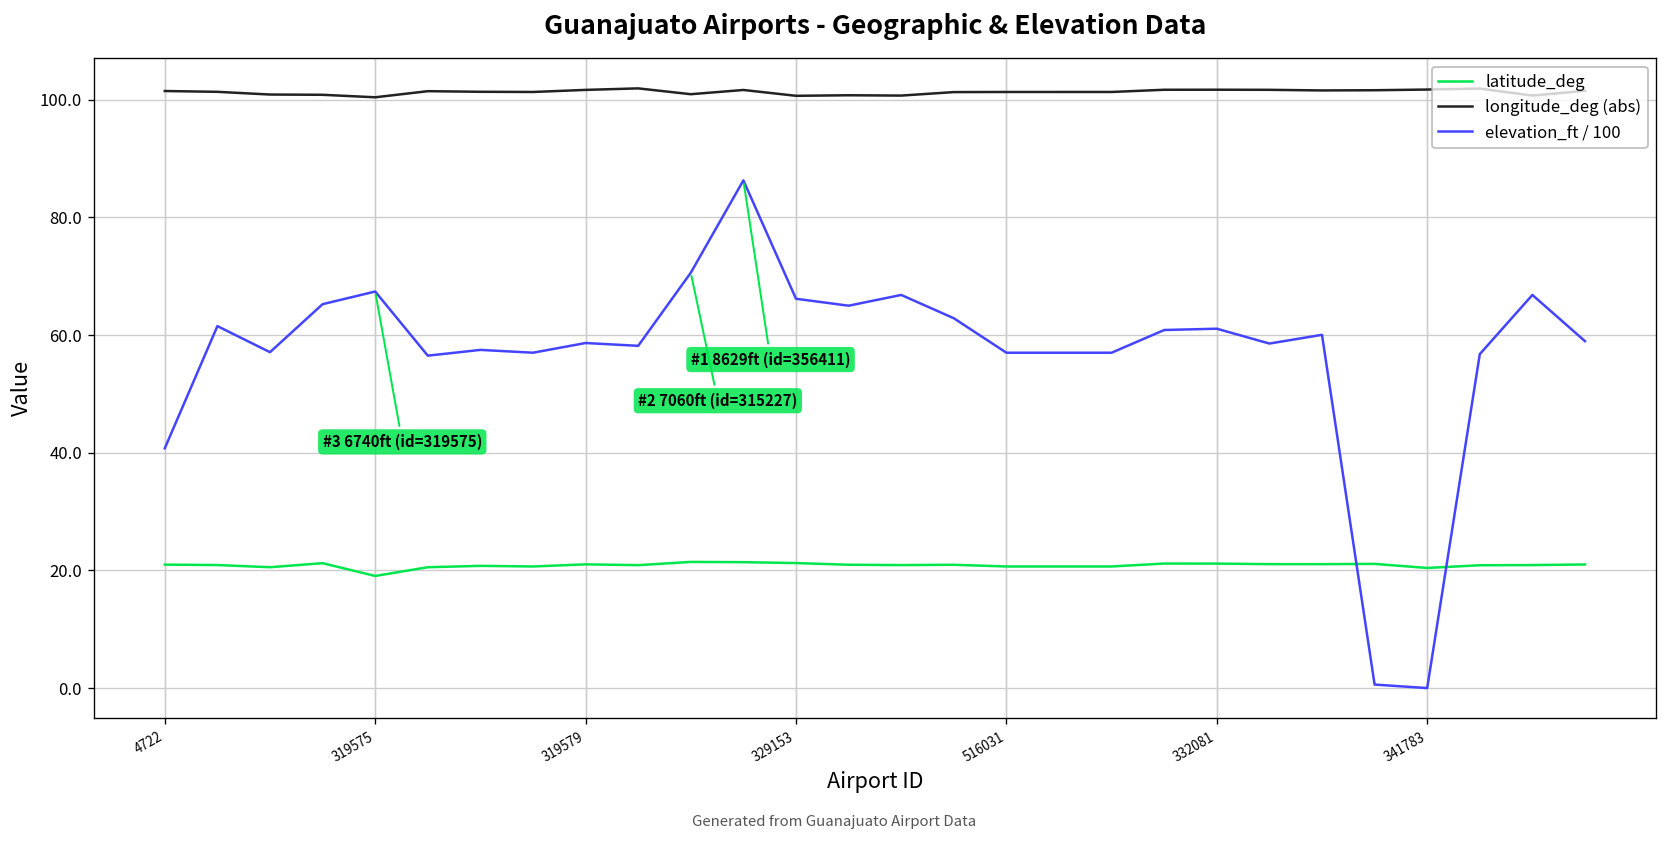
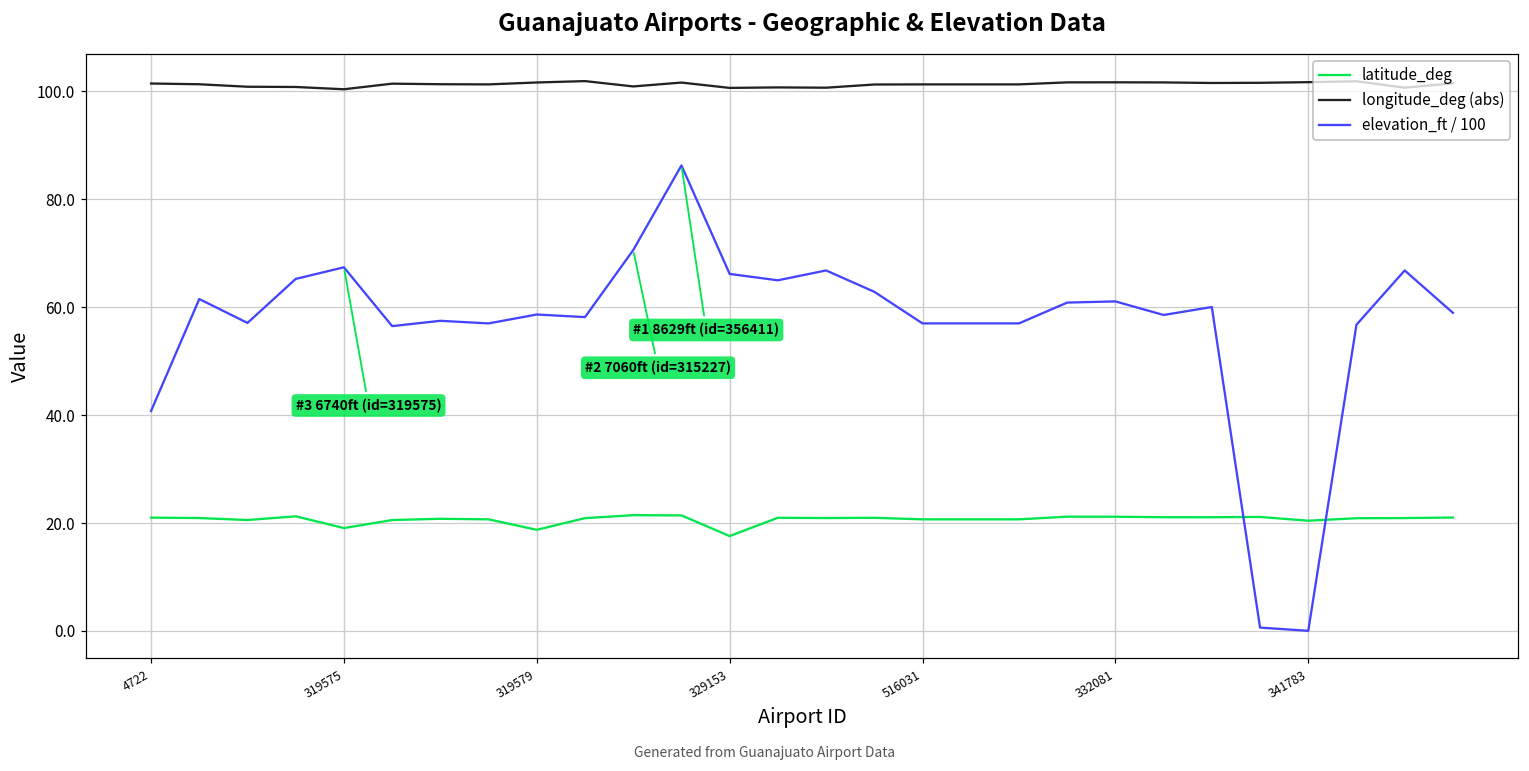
latitude_deg, 319579: 21 -> 19
latitude_deg, 329153: 21 -> 18
